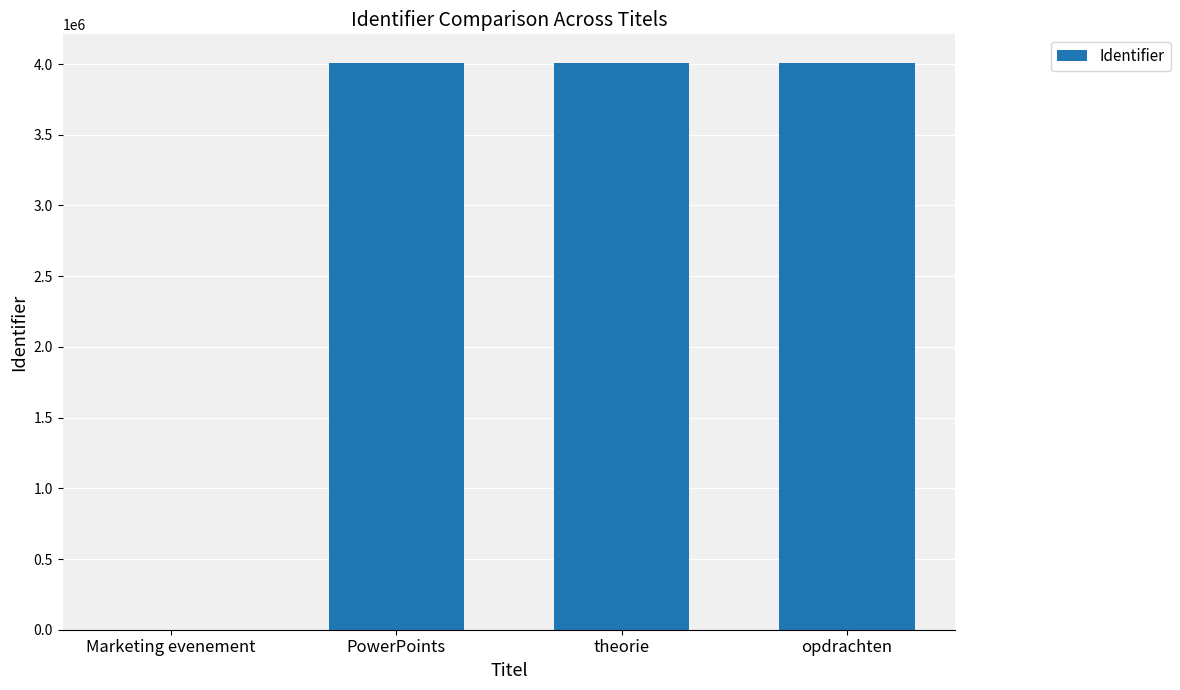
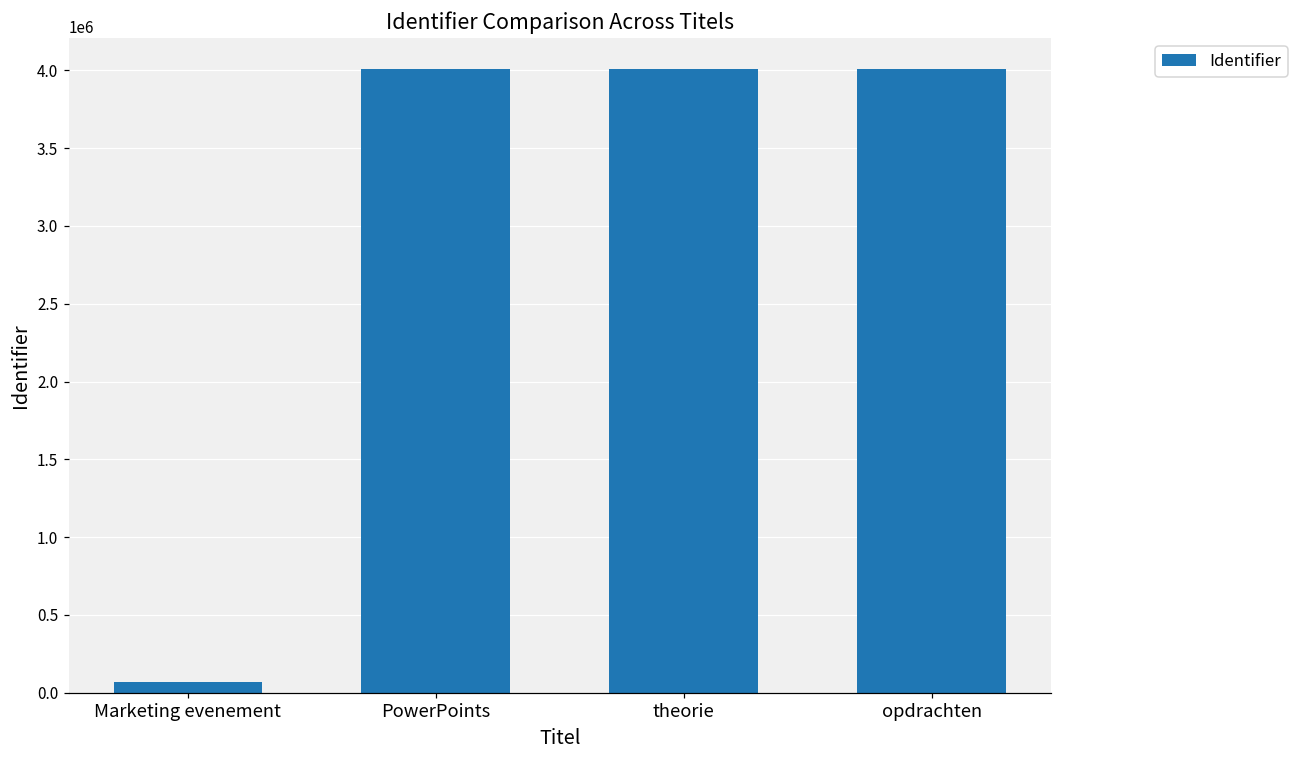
Marketing evenement: 0 -> 70000
